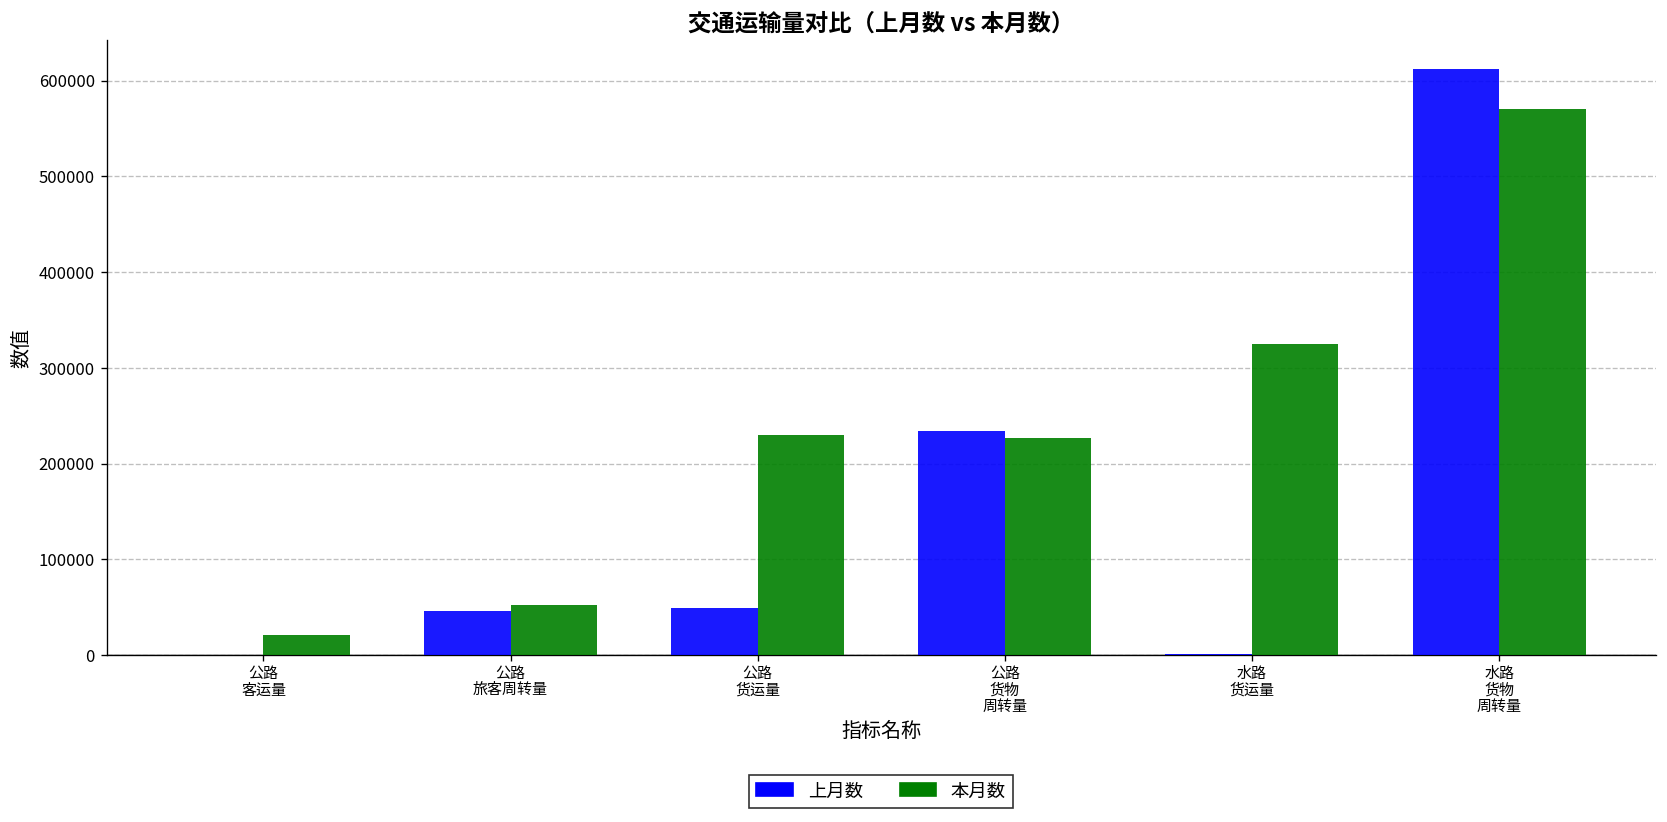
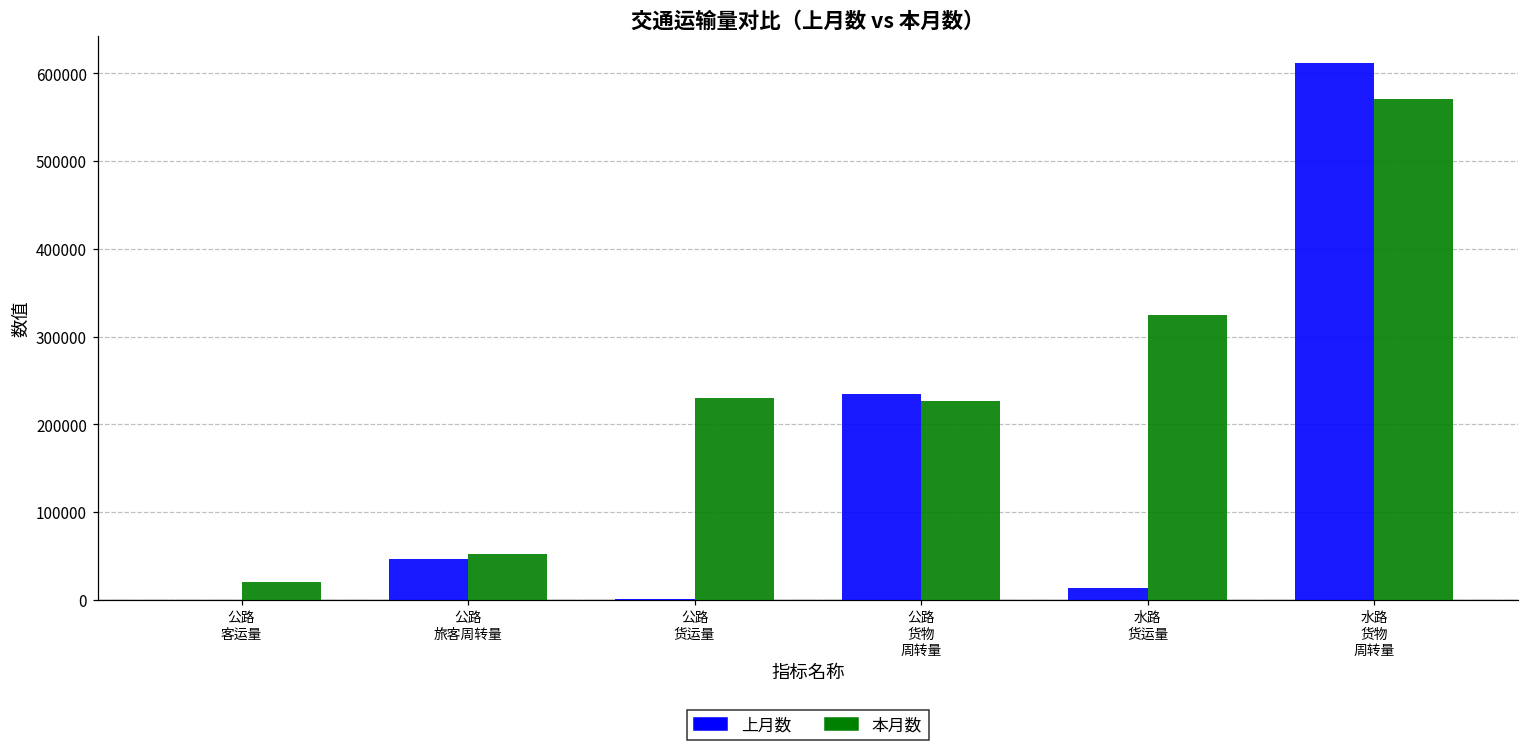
上月数, 公路 货运量: 50000 -> 0
上月数, 水路 货运量: 0 -> 10000
